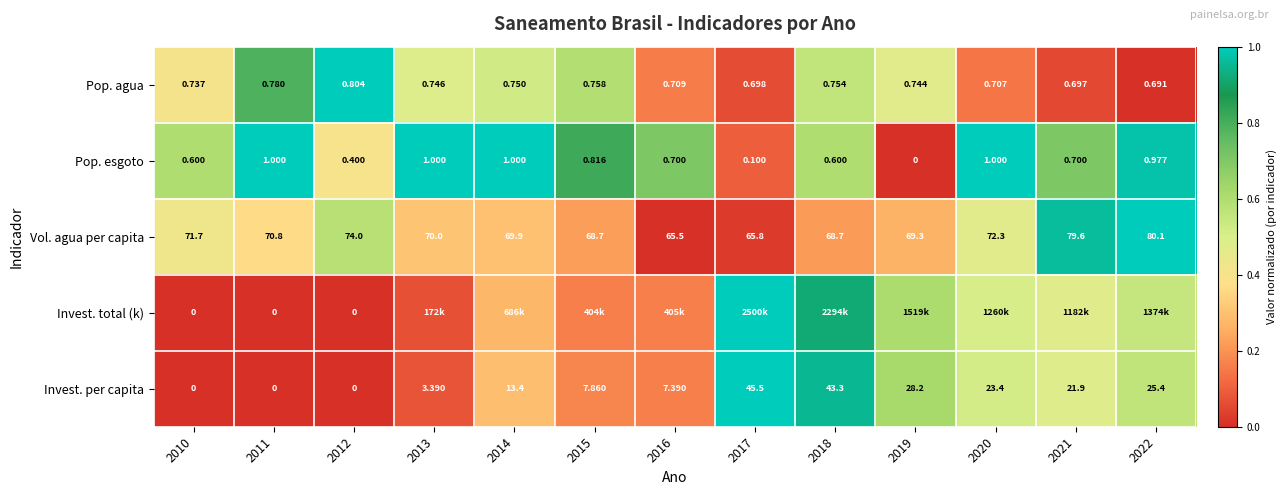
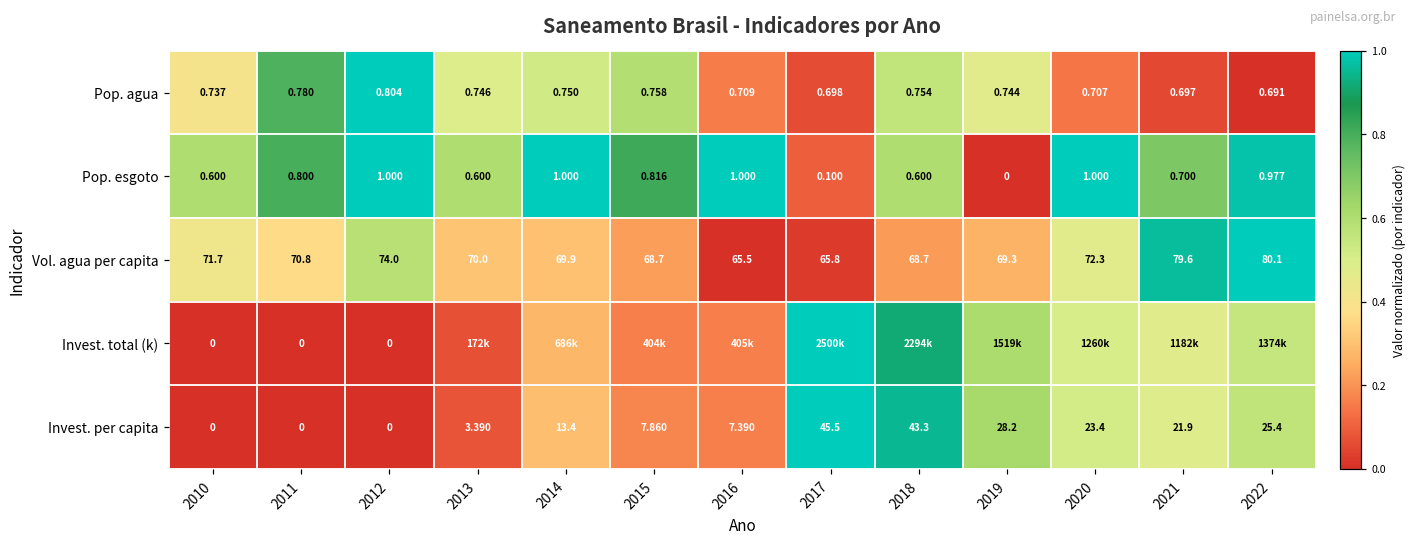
Pop. esgoto, 2011: 1.000 -> 0.800
Pop. esgoto, 2012: 0.400 -> 1.000
Pop. esgoto, 2013: 1.000 -> 0.600
Pop. esgoto, 2016: 0.700 -> 1.000
